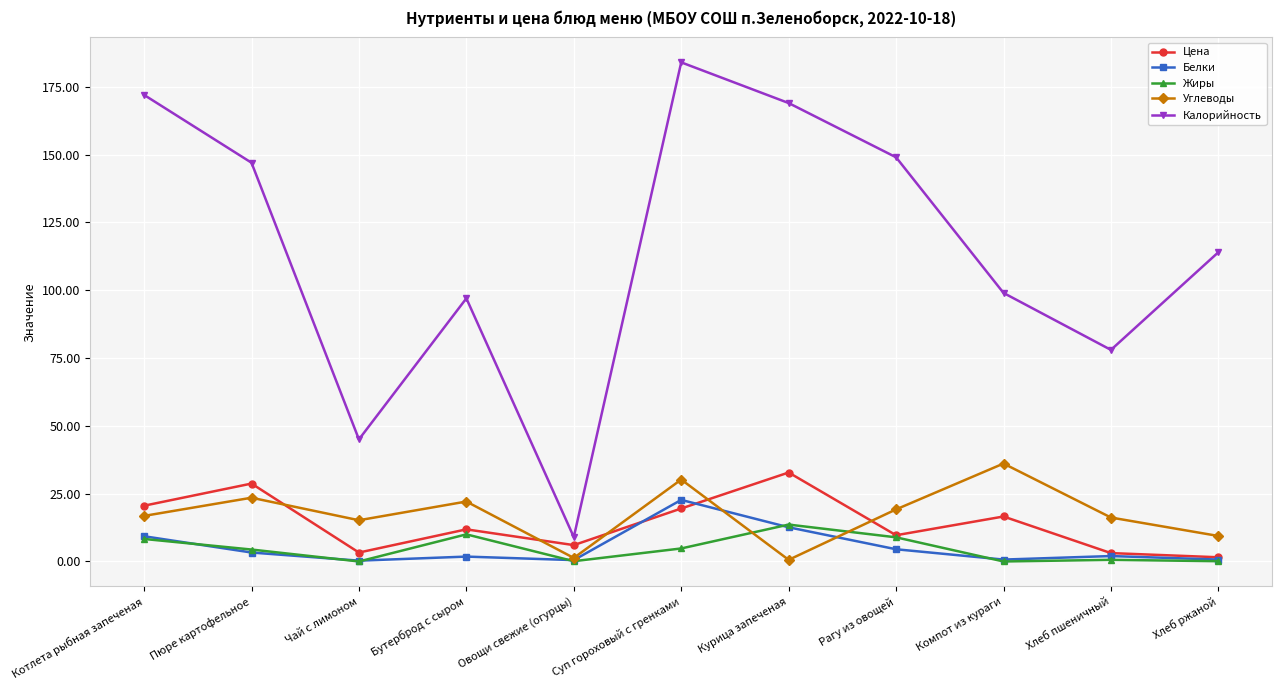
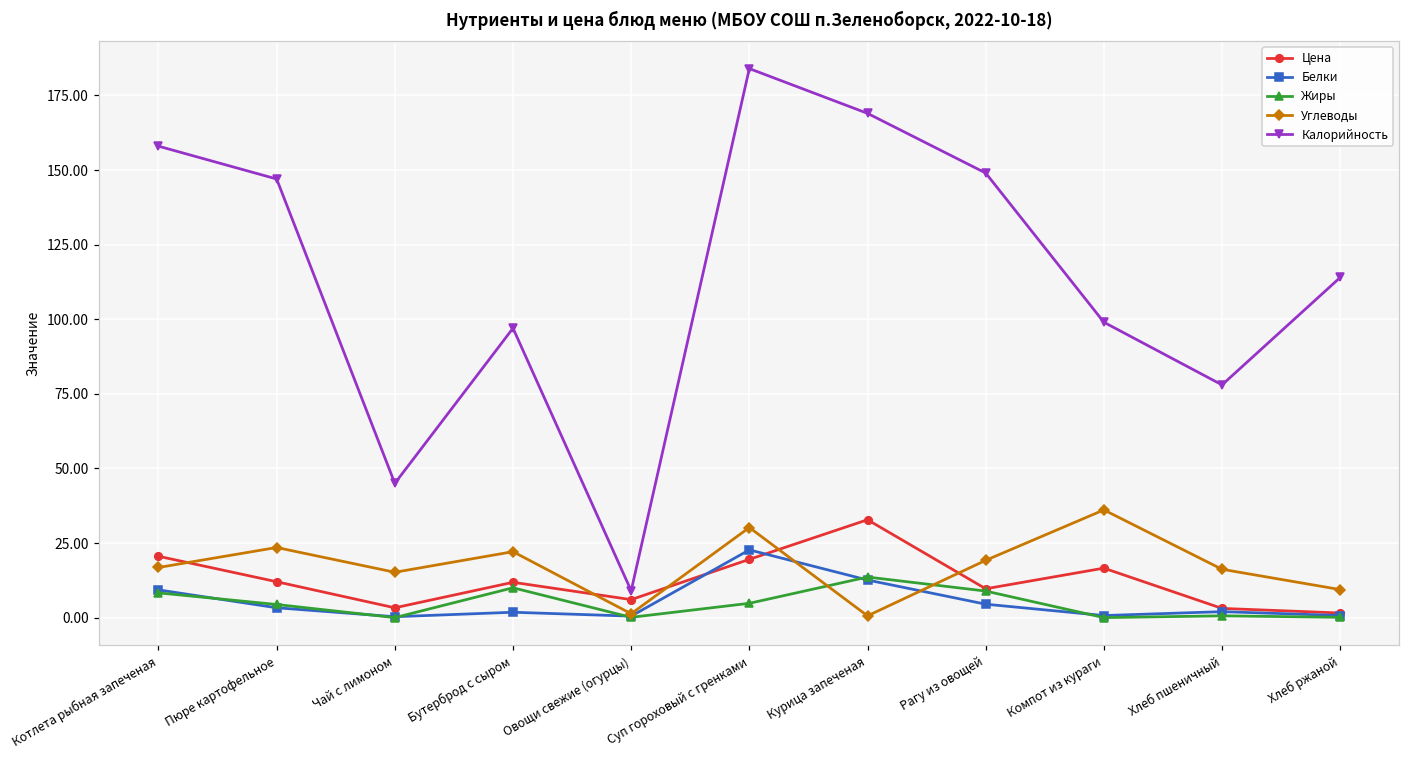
Калорийность, Котлета рыбная запеченая: 172 -> 158
Цена, Пюре картофельное: 29 -> 12
